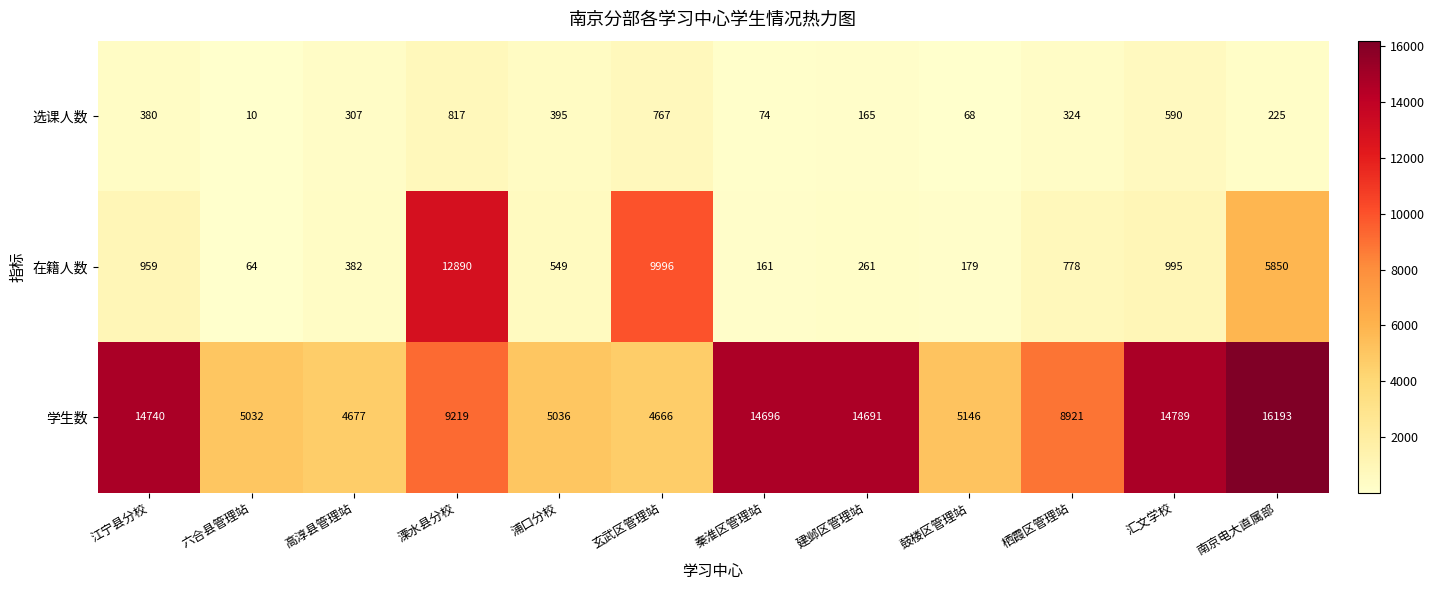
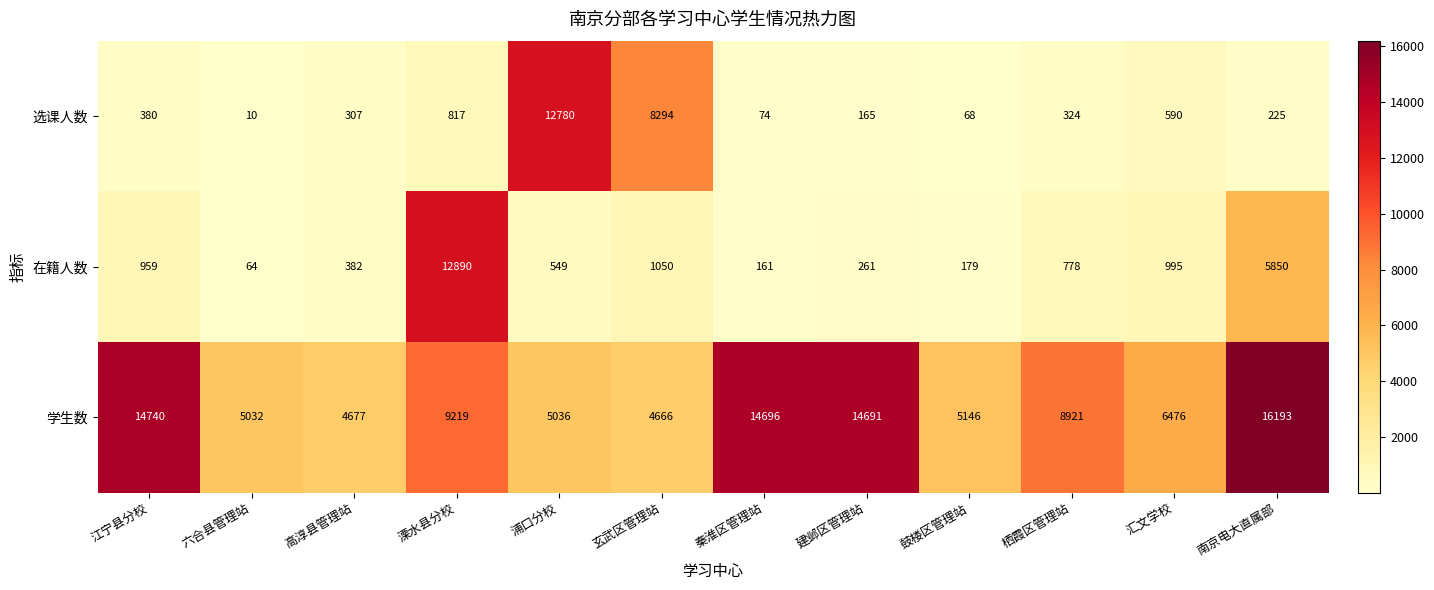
选课人数, 浦口分校: 395 -> 12780
选课人数, 玄武区管理站: 767 -> 8294
在籍人数, 玄武区管理站: 9996 -> 1050
学生数, 汇文学校: 14789 -> 6476
